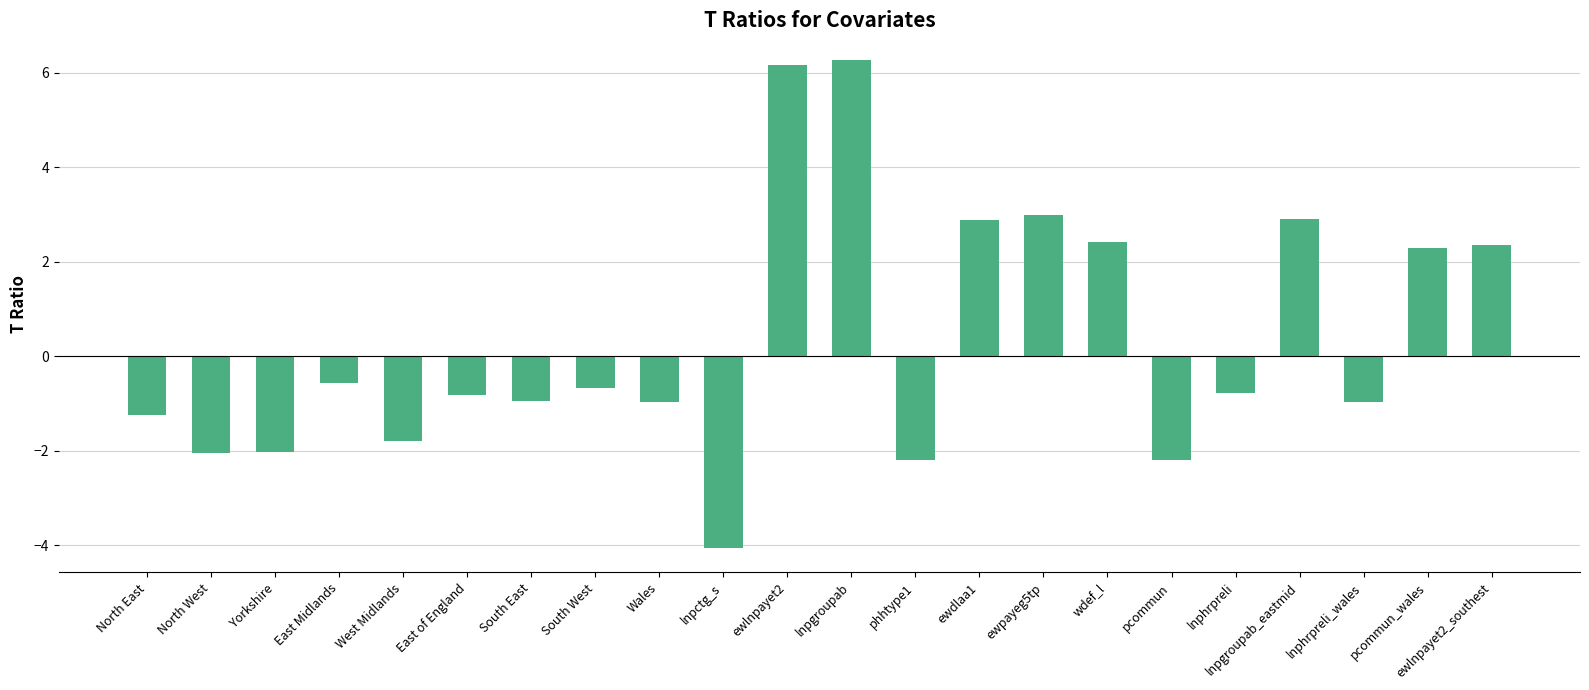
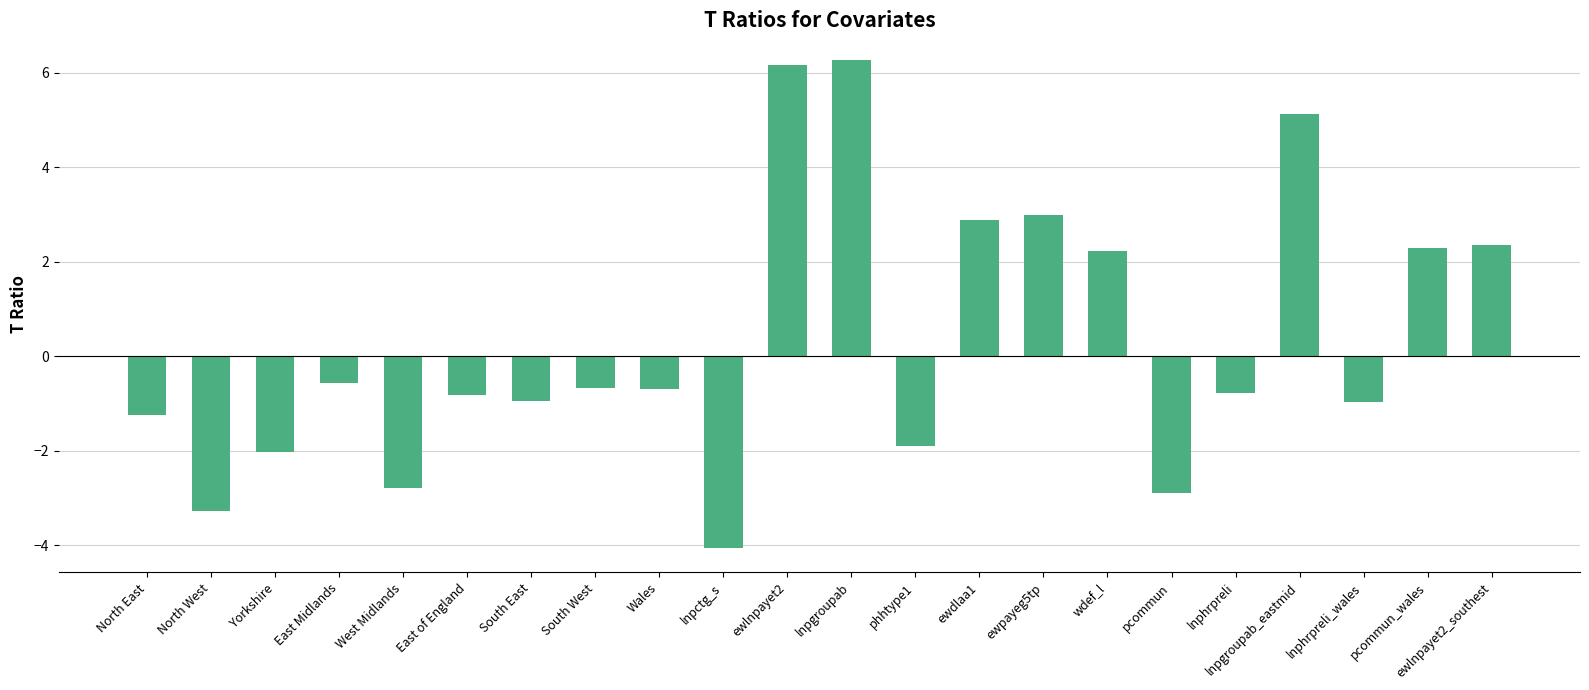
North West: -2.1 -> -3.3
West Midlands: -1.8 -> -2.8
Wales: -1.0 -> -0.7
phhtype1: -2.2 -> -1.9
wdef_l: 2.4 -> 2.2
pcommun: -2.2 -> -2.9
lnpgroupab_eastmid: 2.9 -> 5.1
